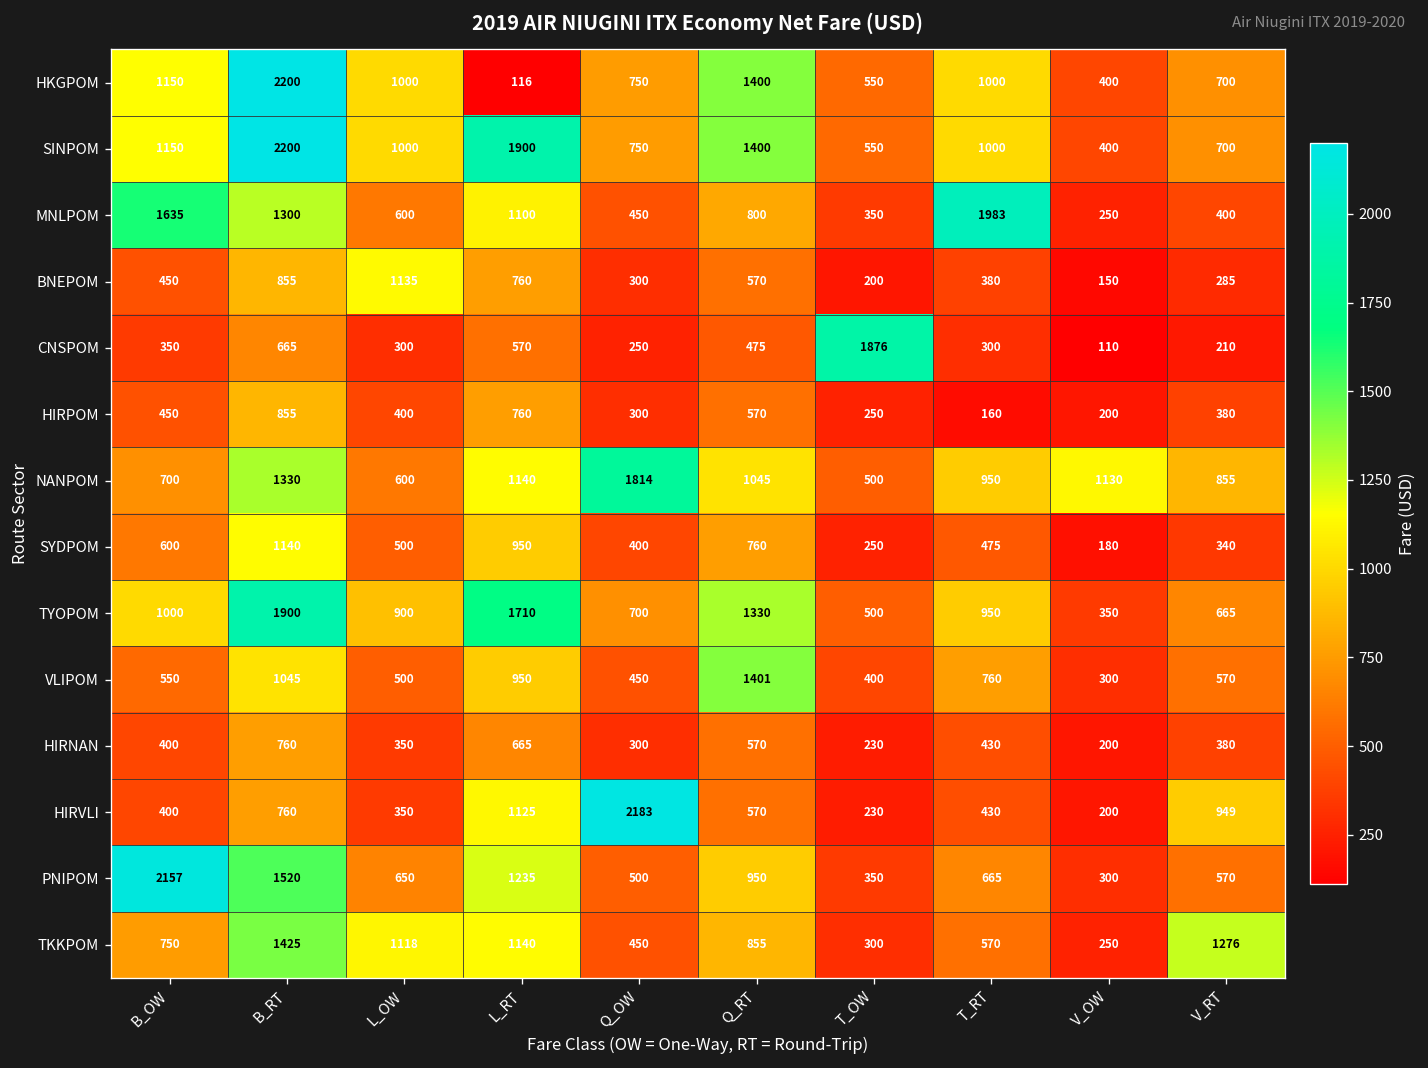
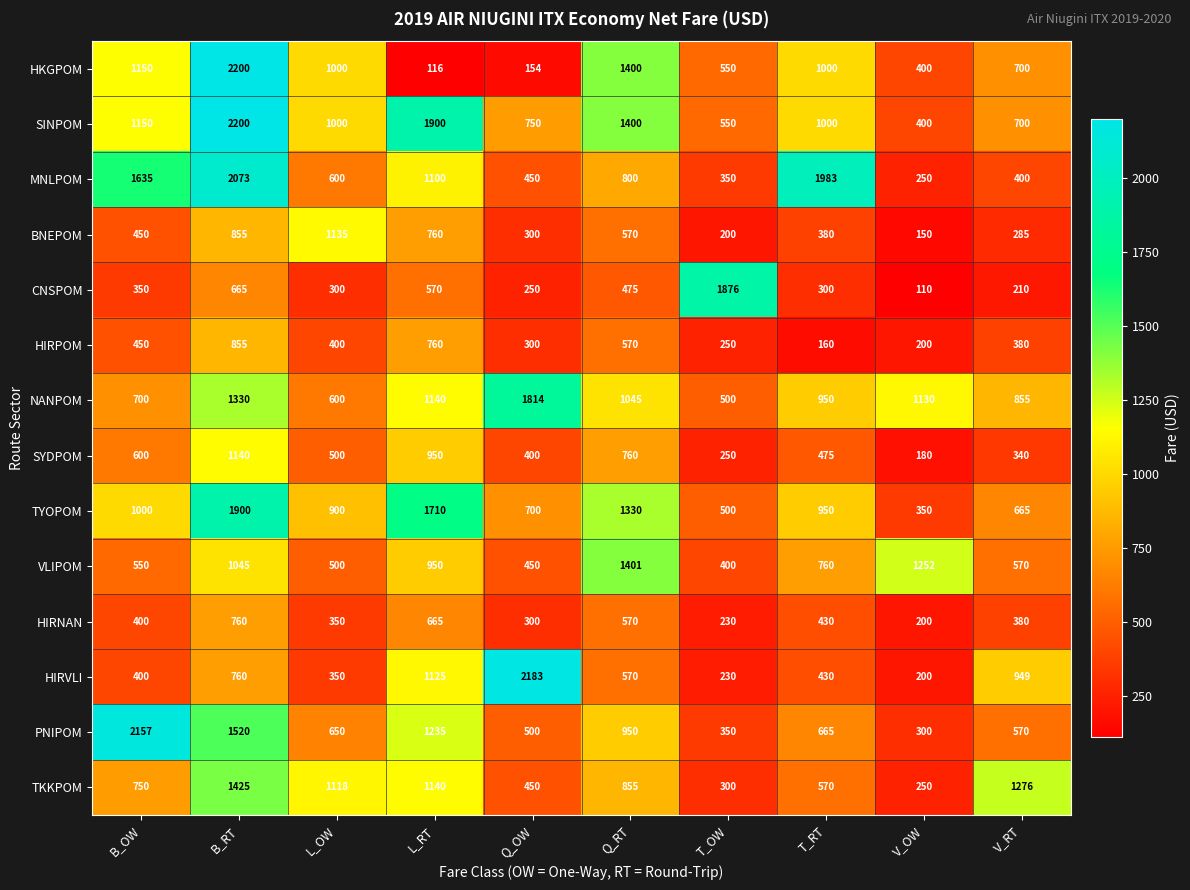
HKGPOM, Q_OW: 750 -> 154
MNLPOM, B_RT: 1300 -> 2073
VLIPOM, V_OW: 300 -> 1252
